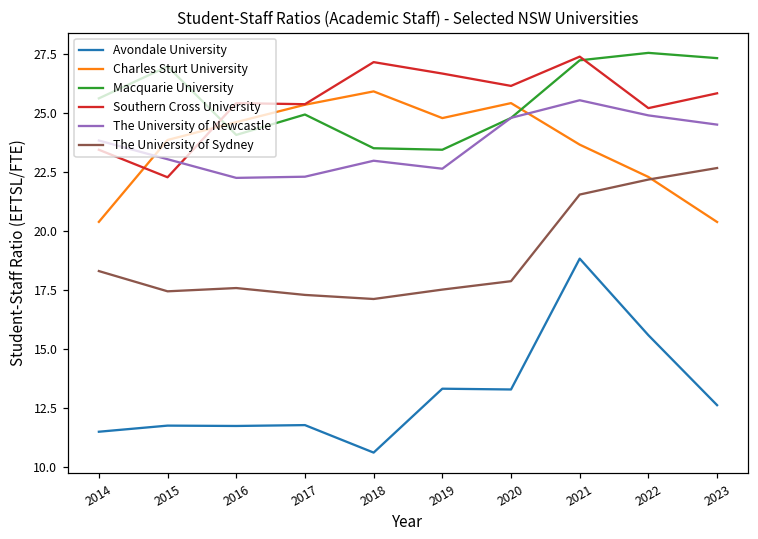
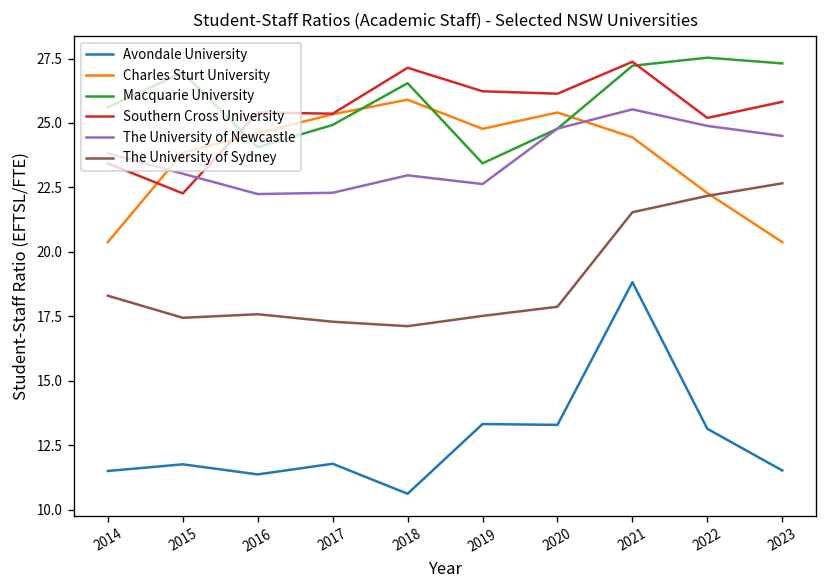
Avondale University, 2016: 11.7 -> 11.4
Macquarie University, 2018: 23.5 -> 26.5
Southern Cross University, 2019: 26.7 -> 26.2
Charles Sturt University, 2021: 23.7 -> 24.4
Avondale University, 2022: 15.6 -> 13.1
Avondale University, 2023: 12.6 -> 11.5
